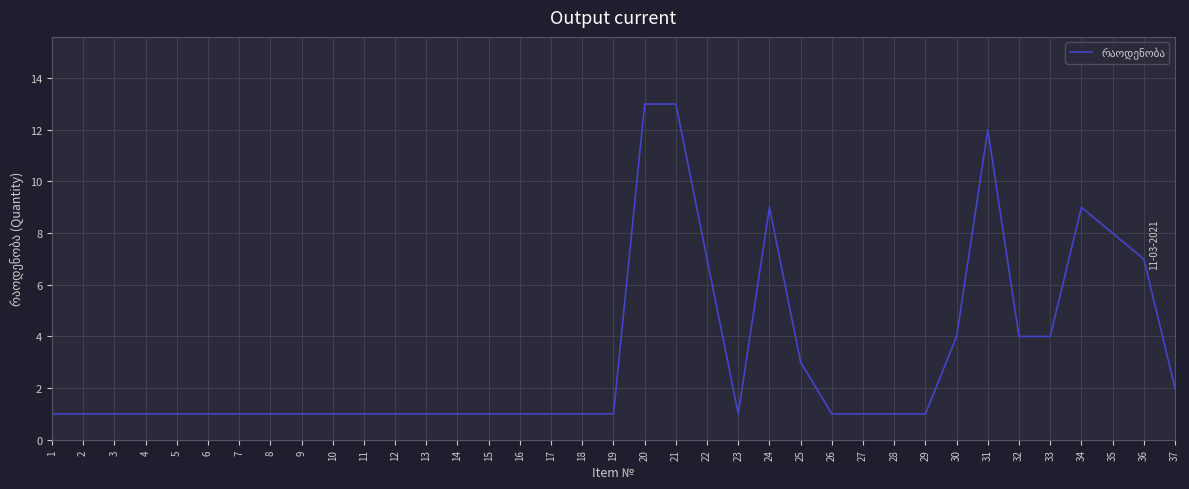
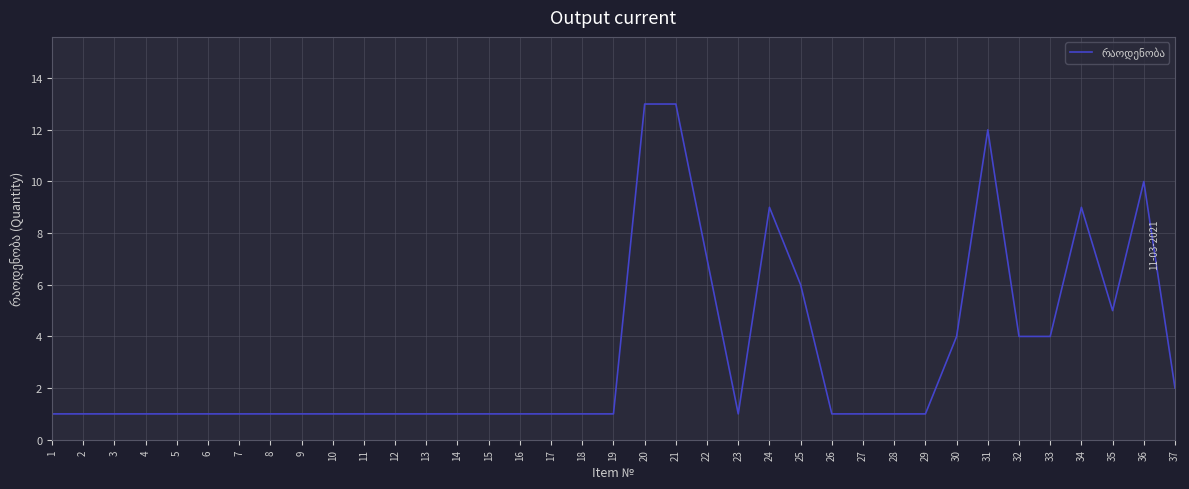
25: 3 -> 6
35: 8 -> 5
36: 7 -> 10
